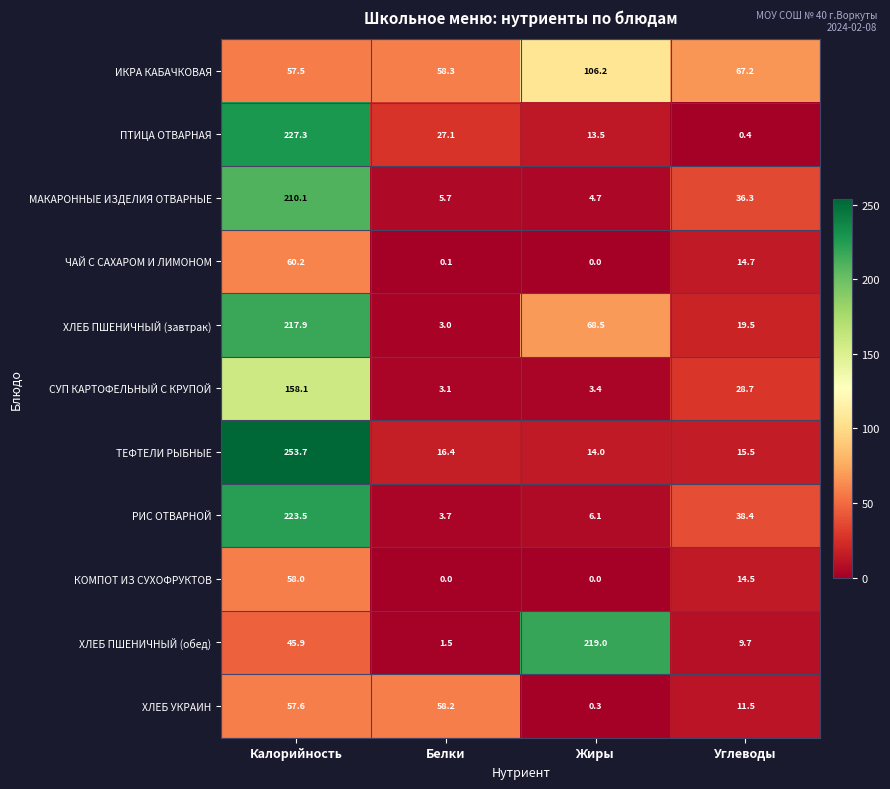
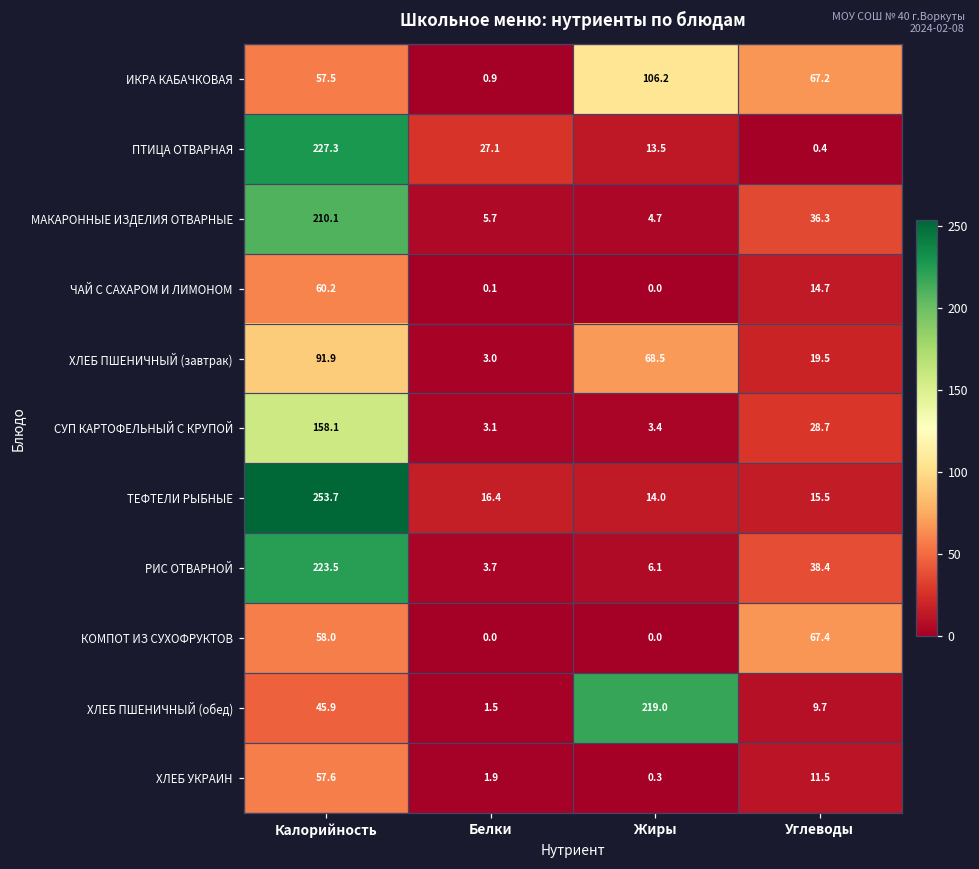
ИКРА КАБАЧКОВАЯ, Белки: 58.3 -> 0.9
ХЛЕБ ПШЕНИЧНЫЙ (завтрак), Калорийность: 217.9 -> 91.9
КОМПОТ ИЗ СУХОФРУКТОВ, Углеводы: 14.5 -> 67.4
ХЛЕБ УКРАИН, Белки: 58.2 -> 1.9
